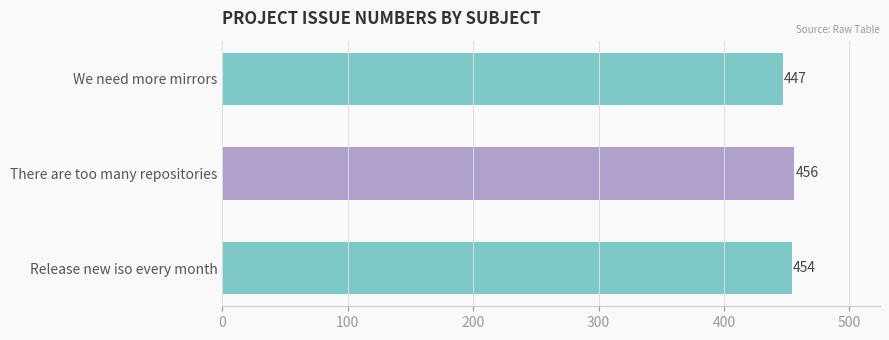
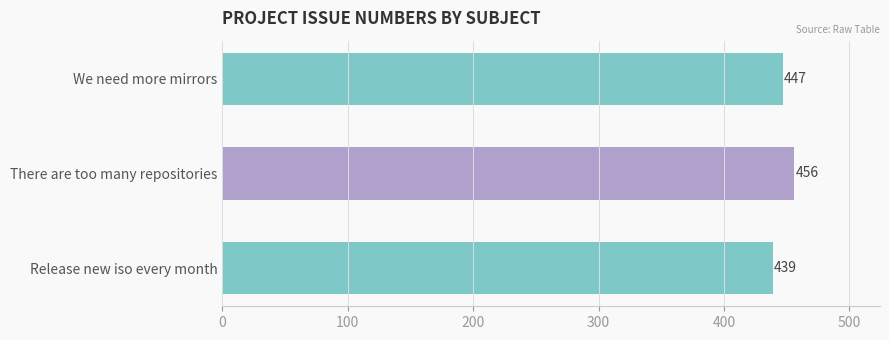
Release new iso every month: 454 -> 439
